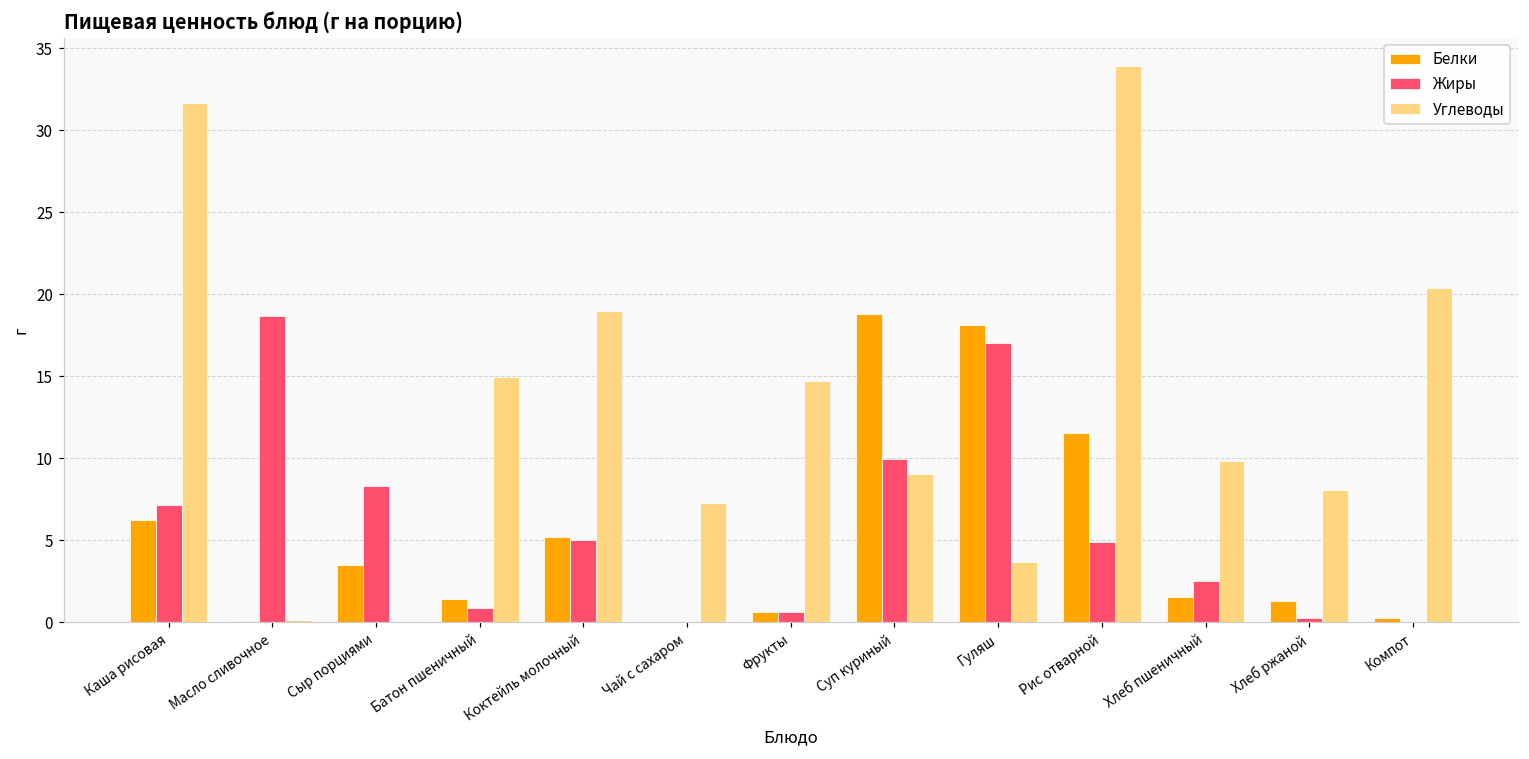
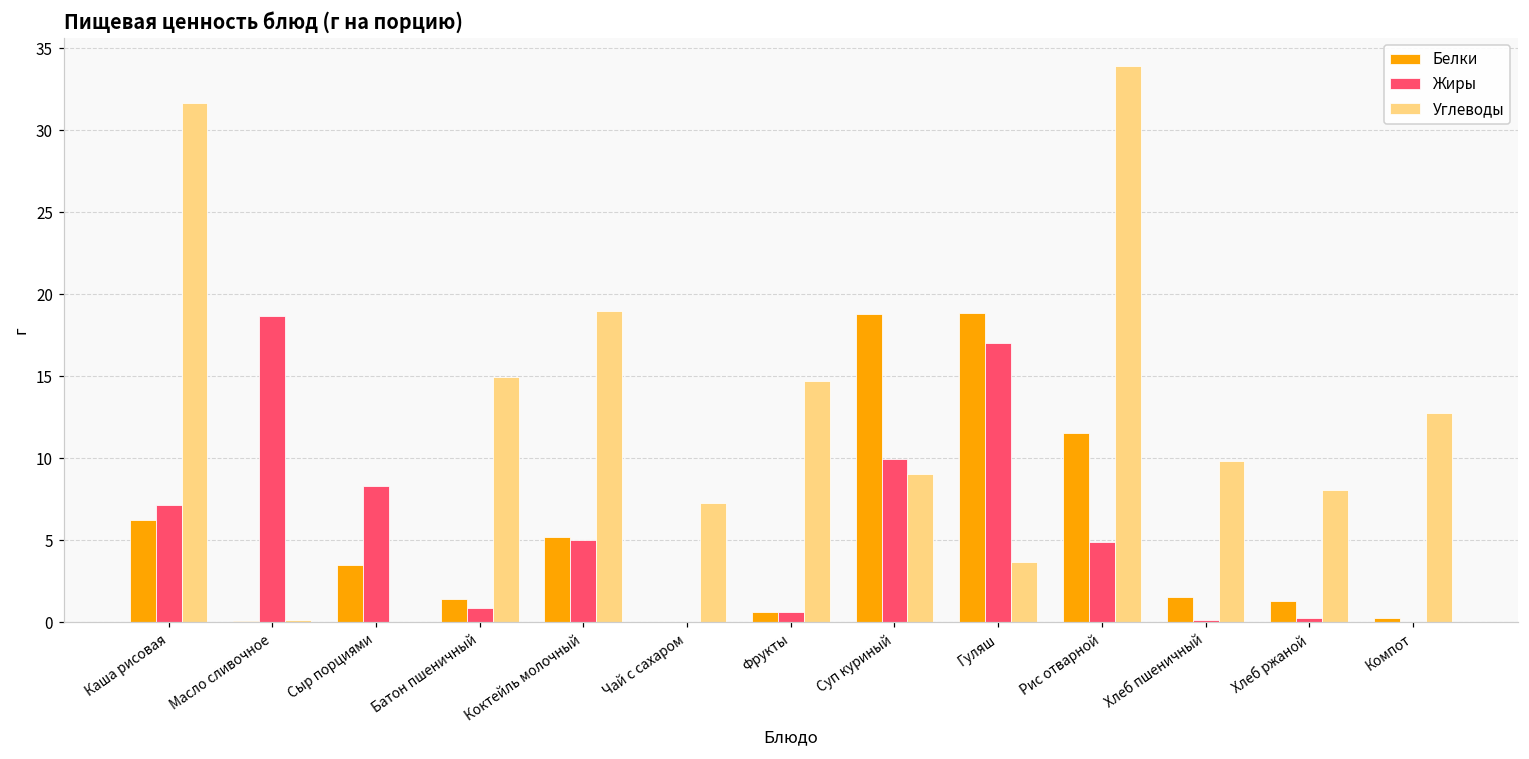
Белки, Гуляш: 18.1 -> 18.9
Жиры, Хлеб пшеничный: 2.5 -> 0.2
Углеводы, Компот: 20.4 -> 12.7
